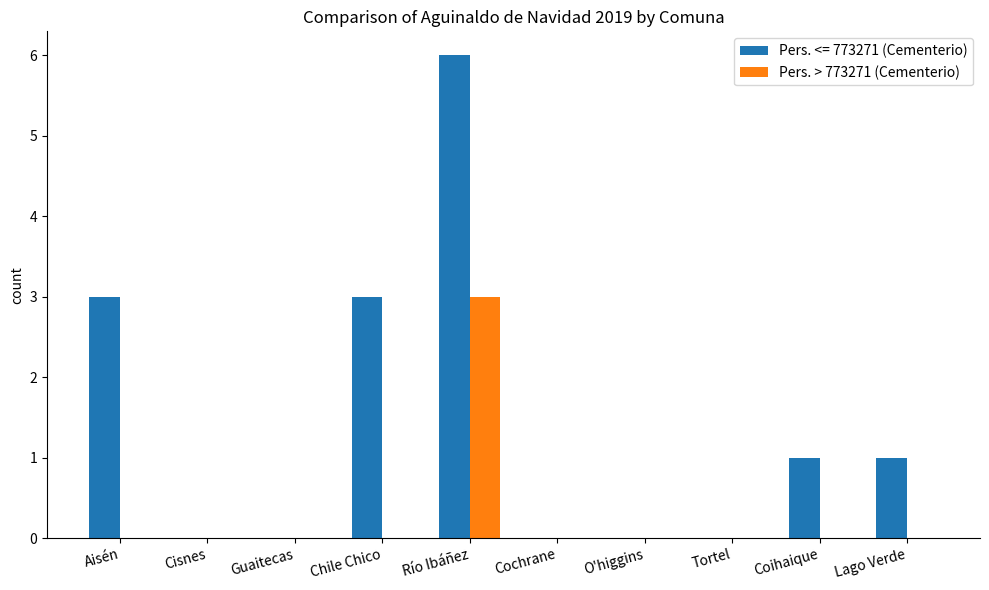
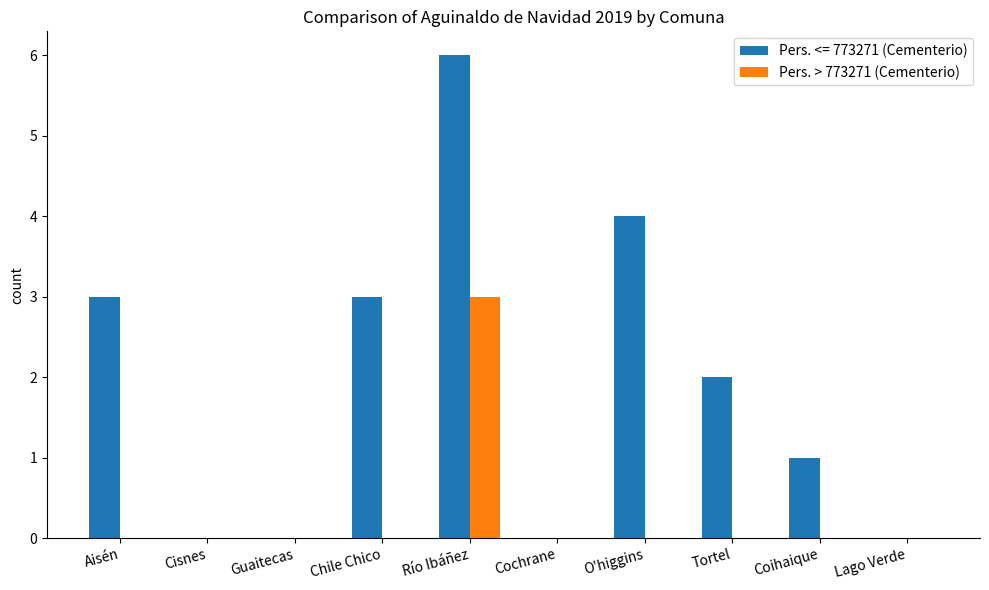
Pers. <= 773271 (Cementerio), O'higgins: 0 -> 4
Pers. <= 773271 (Cementerio), Tortel: 0 -> 2
Pers. <= 773271 (Cementerio), Lago Verde: 1 -> 0
